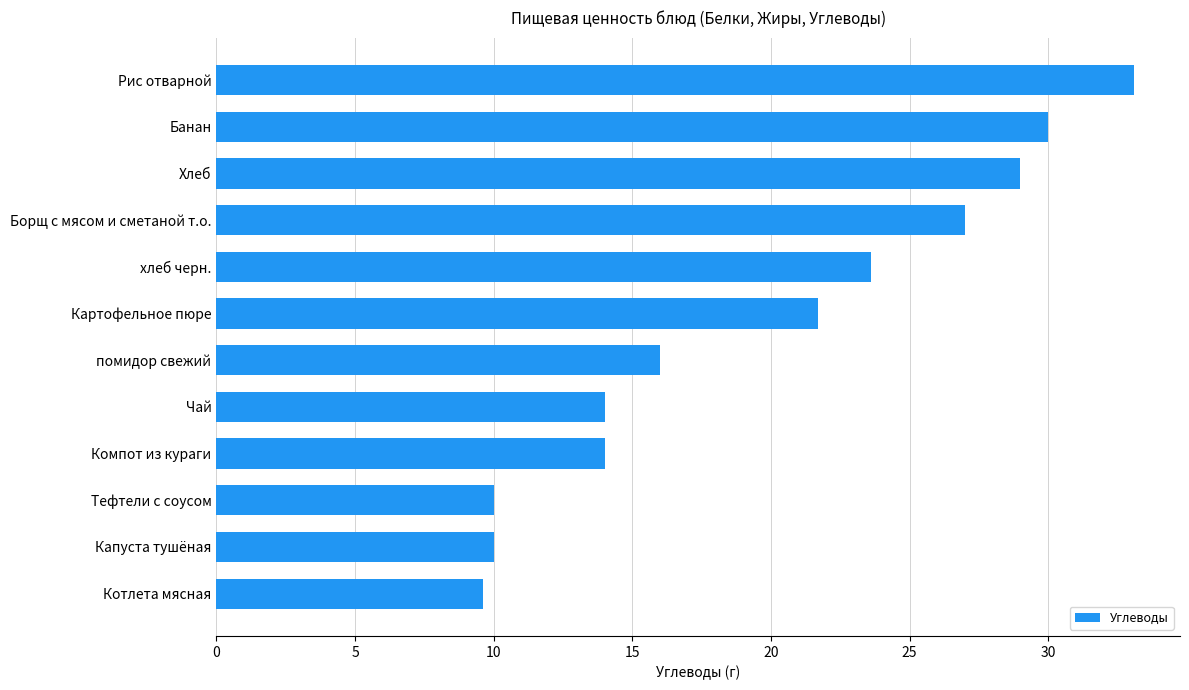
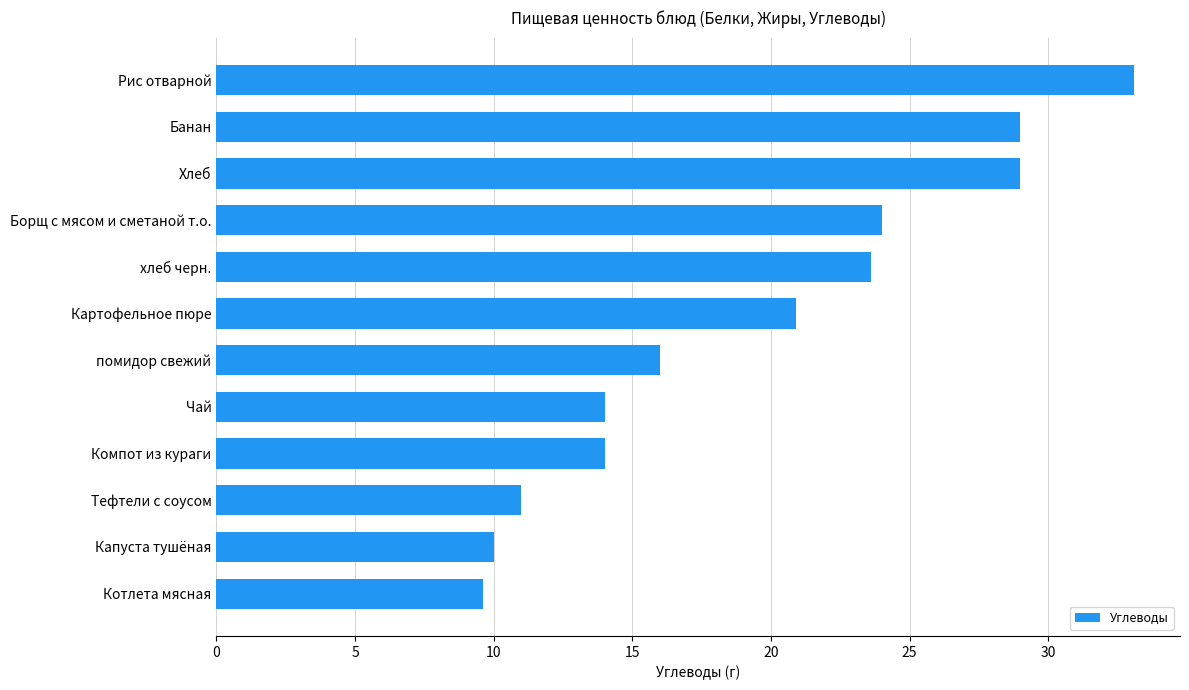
Банан: 30 -> 29
Борщ с мясом и сметаной т.о.: 27 -> 24
Картофельное пюре: 21.7 -> 20.9
Тефтели с соусом: 10 -> 11
